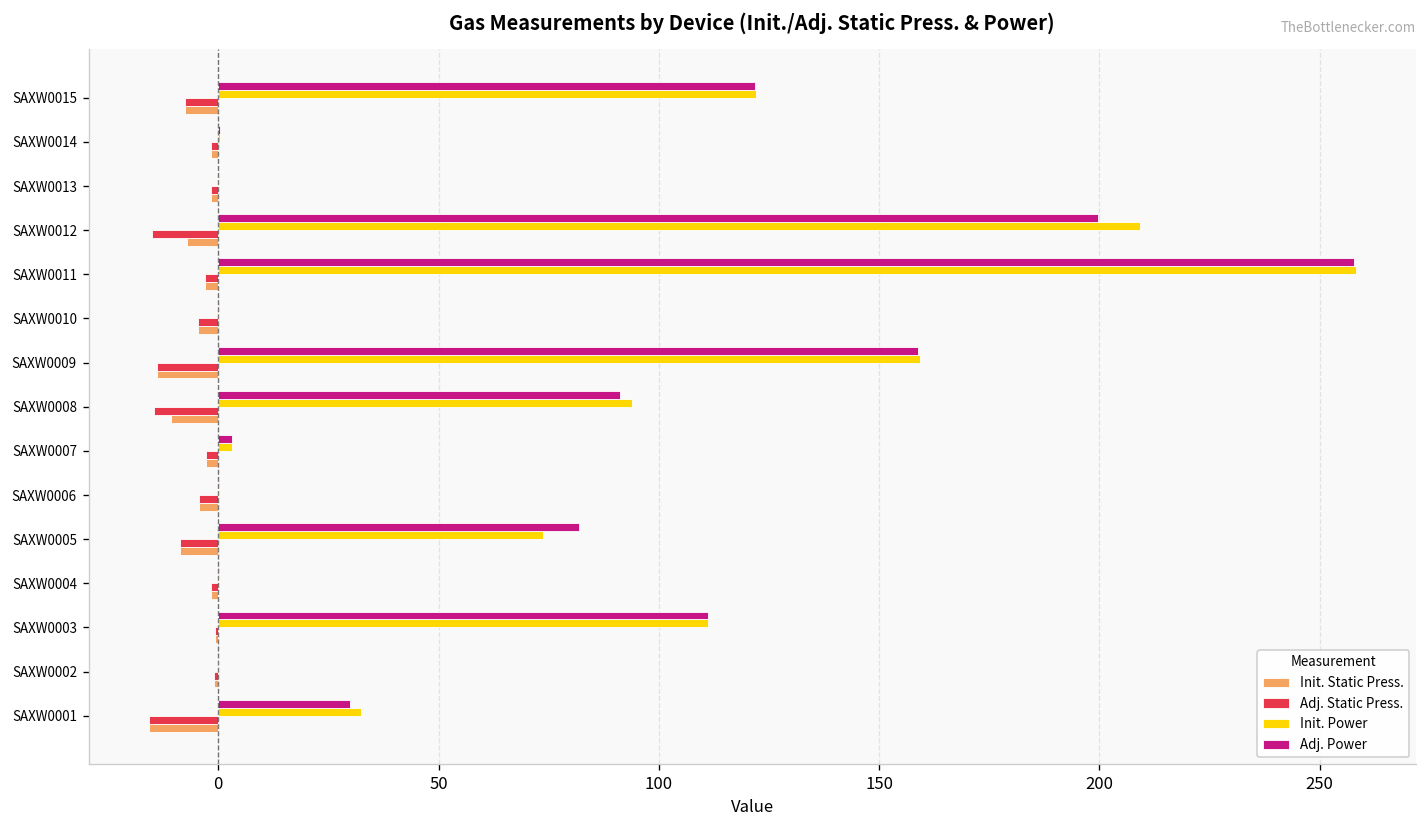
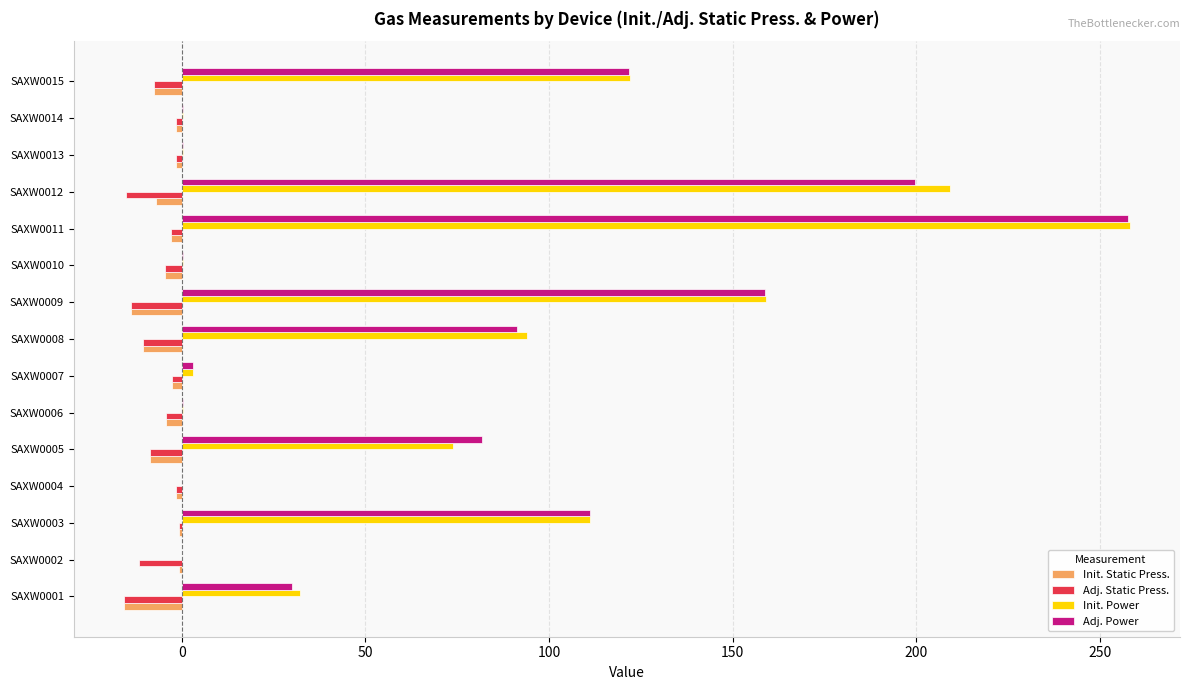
Adj. Static Press., SAXW0008: -15 -> -11
Adj. Static Press., SAXW0002: -1 -> -12
